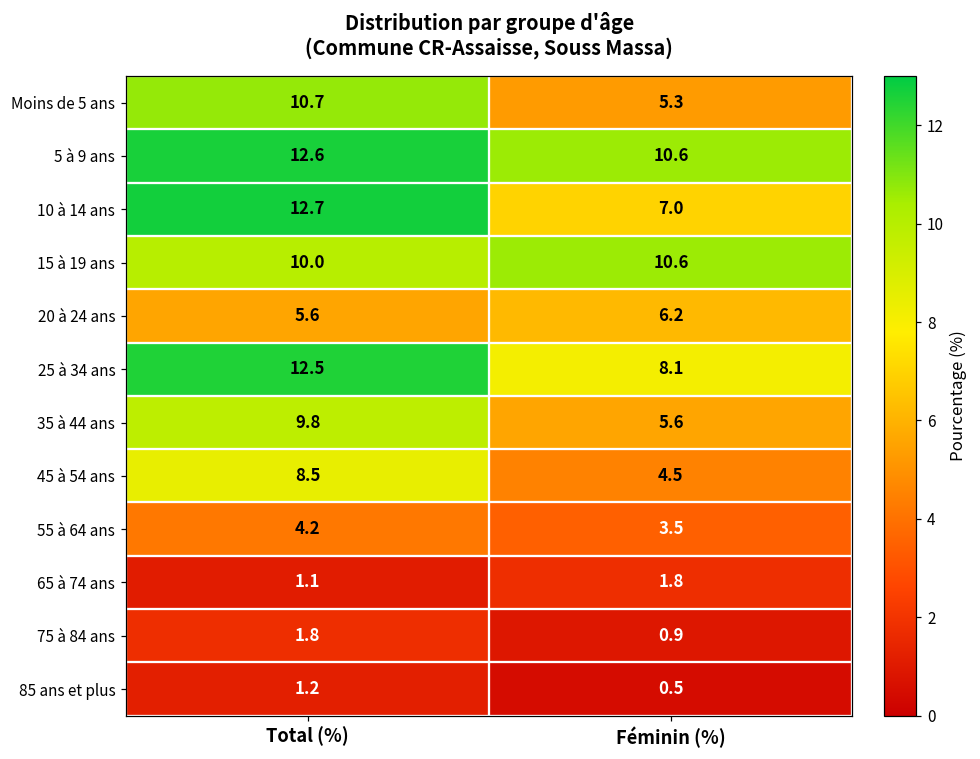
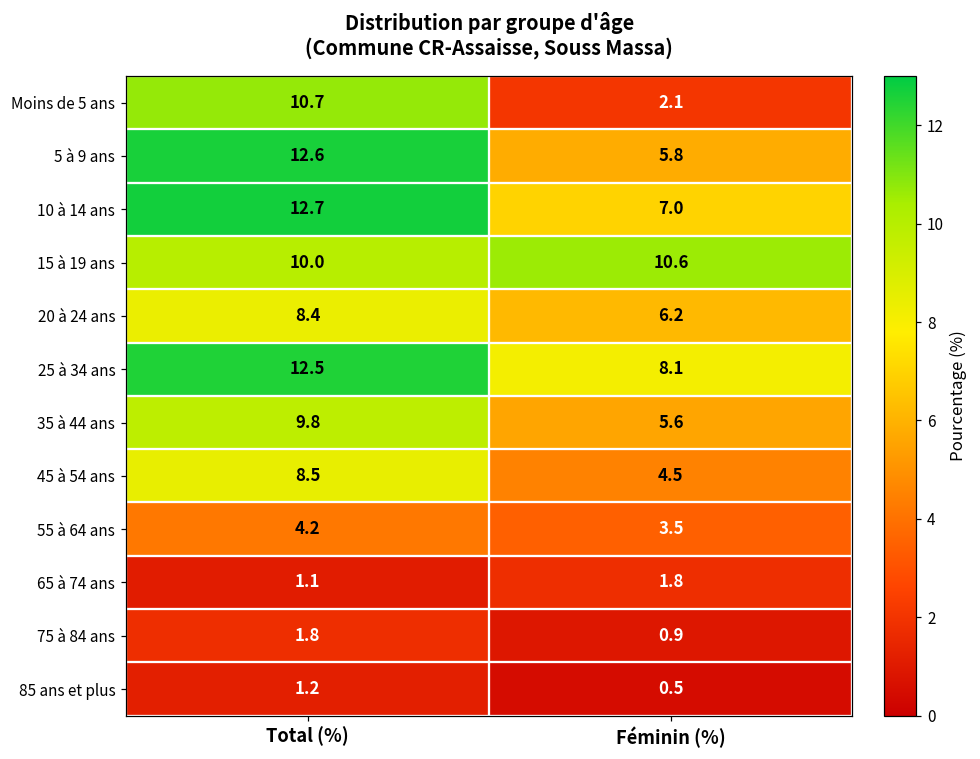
Moins de 5 ans, Féminin (%): 5.3 -> 2.1
5 à 9 ans, Féminin (%): 10.6 -> 5.8
20 à 24 ans, Total (%): 5.6 -> 8.4
